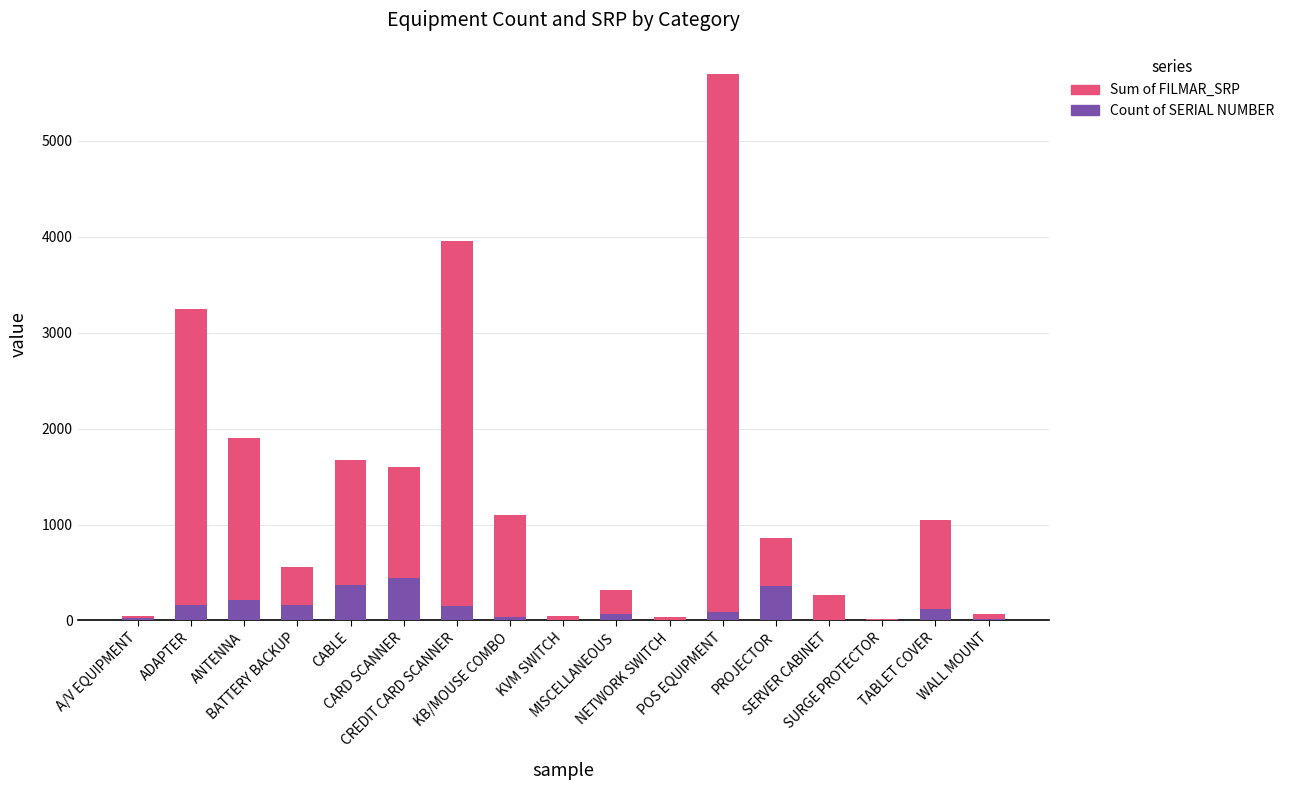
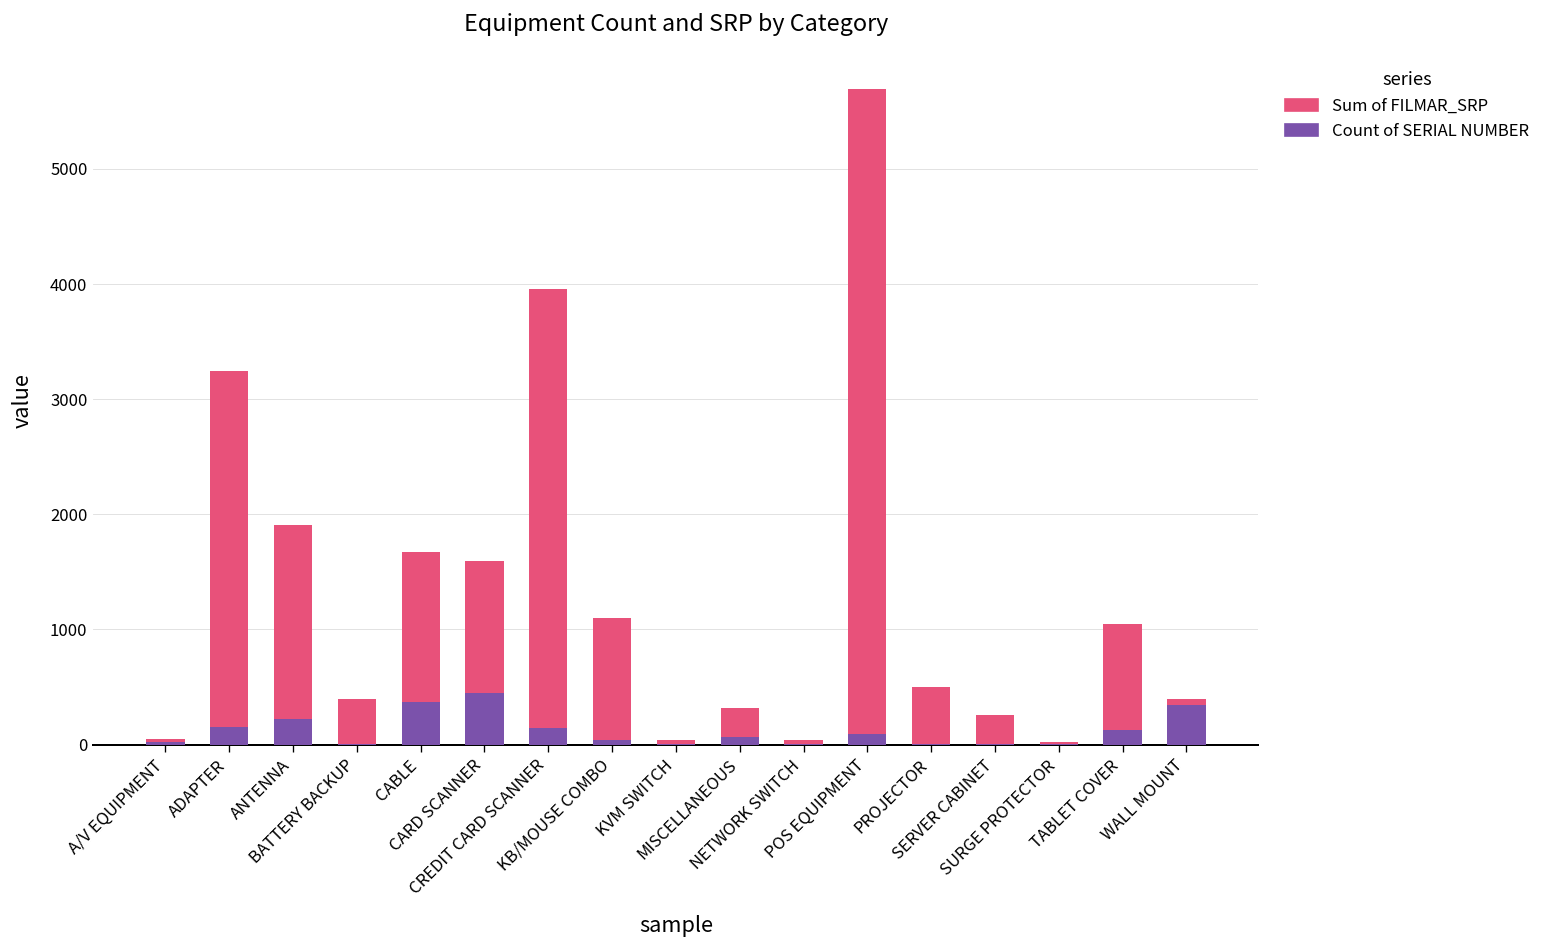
Count of SERIAL NUMBER, BATTERY BACKUP: 200 -> 0
Count of SERIAL NUMBER, PROJECTOR: 400 -> 0
Count of SERIAL NUMBER, WALL MOUNT: 0 -> 300
